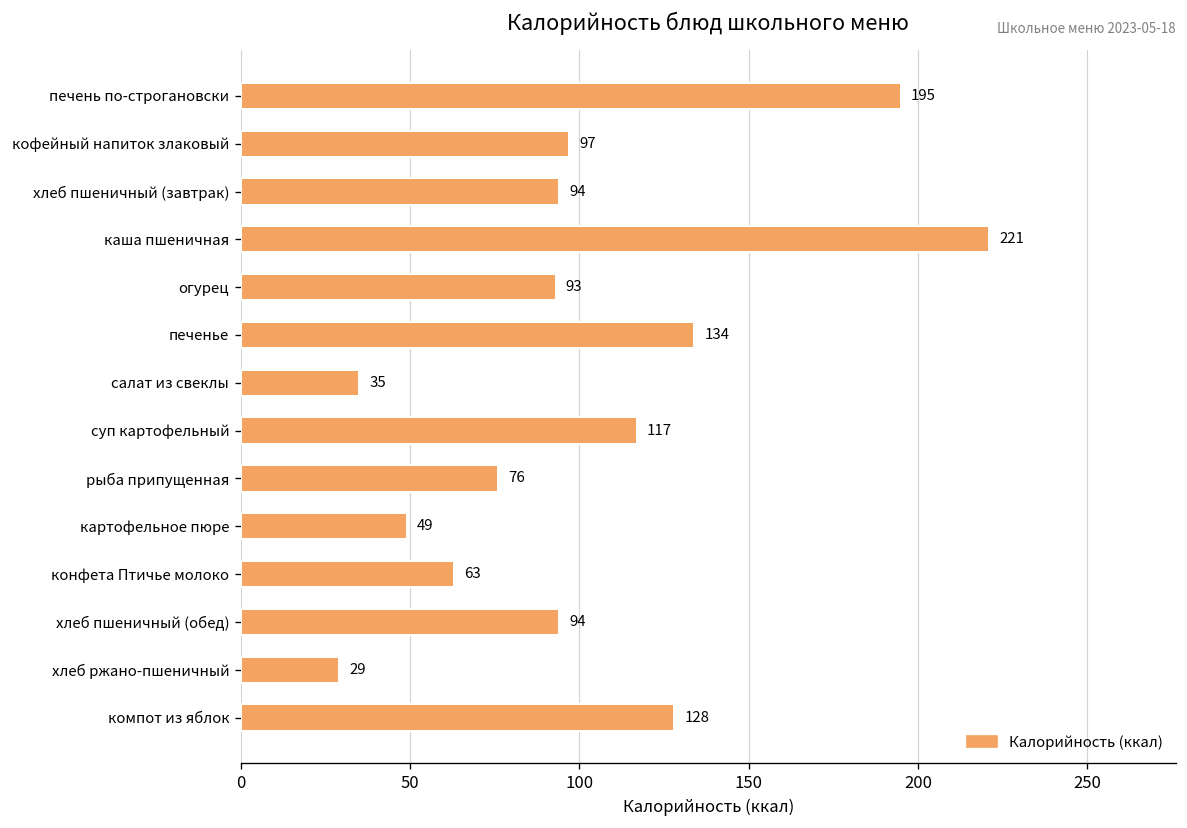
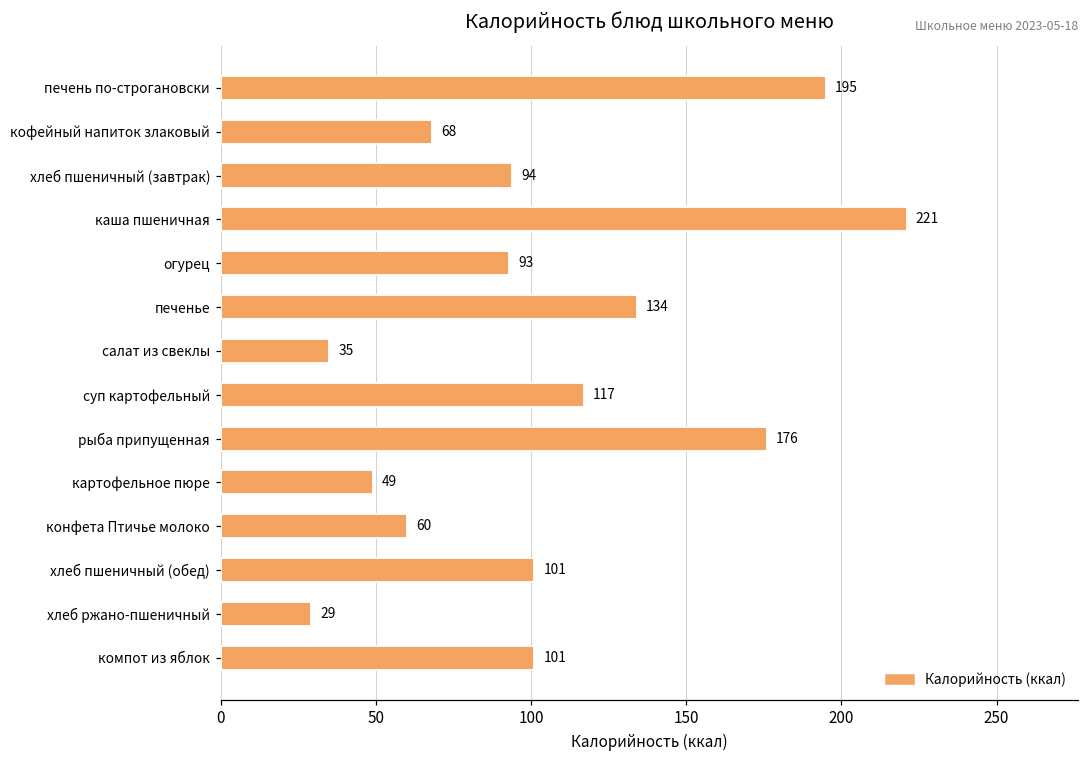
кофейный напиток злаковый: 97 -> 68
рыба припущенная: 76 -> 176
конфета Птичье молоко: 63 -> 60
хлеб пшеничный (обед): 94 -> 101
компот из яблок: 128 -> 101
